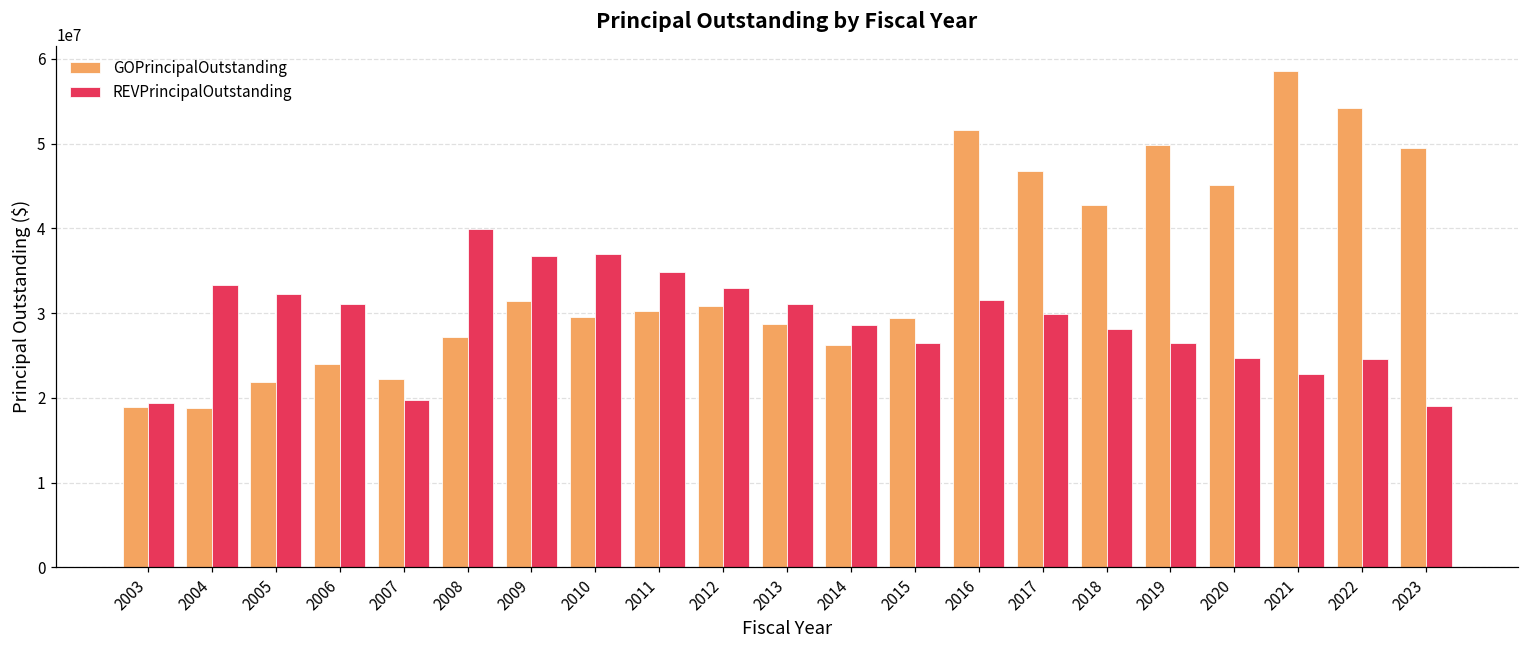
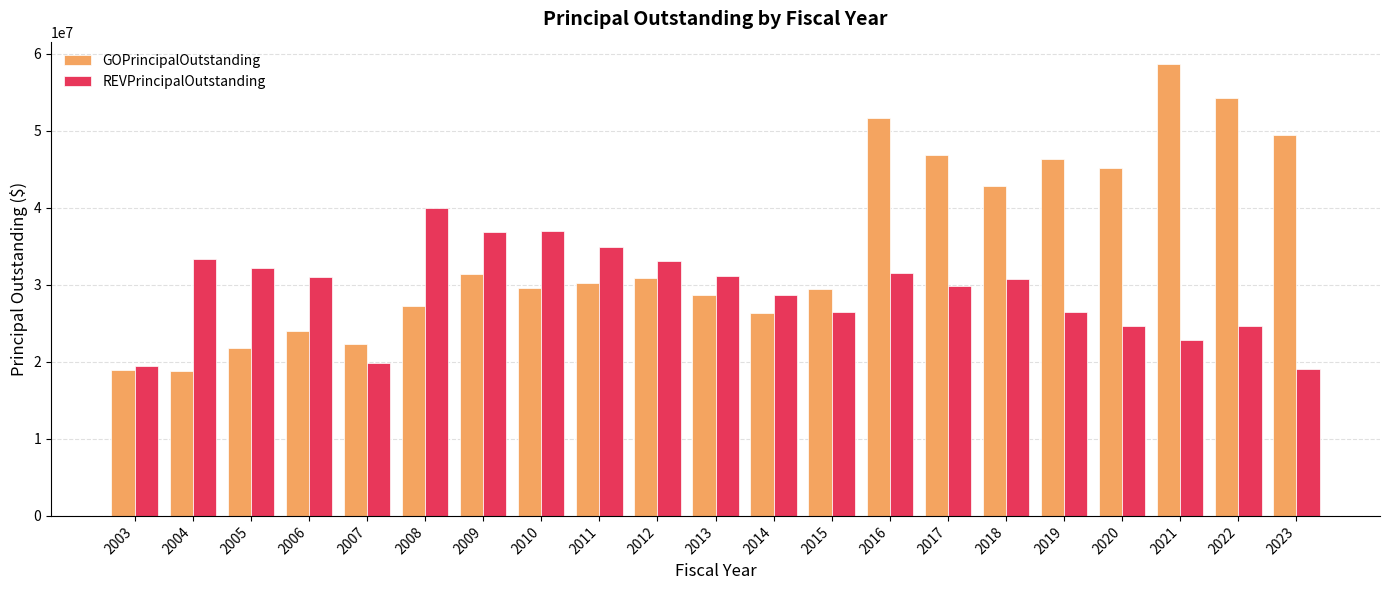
REVPrincipalOutstanding, 2018: 28000000 -> 31000000
GOPrincipalOutstanding, 2019: 50000000 -> 46000000
